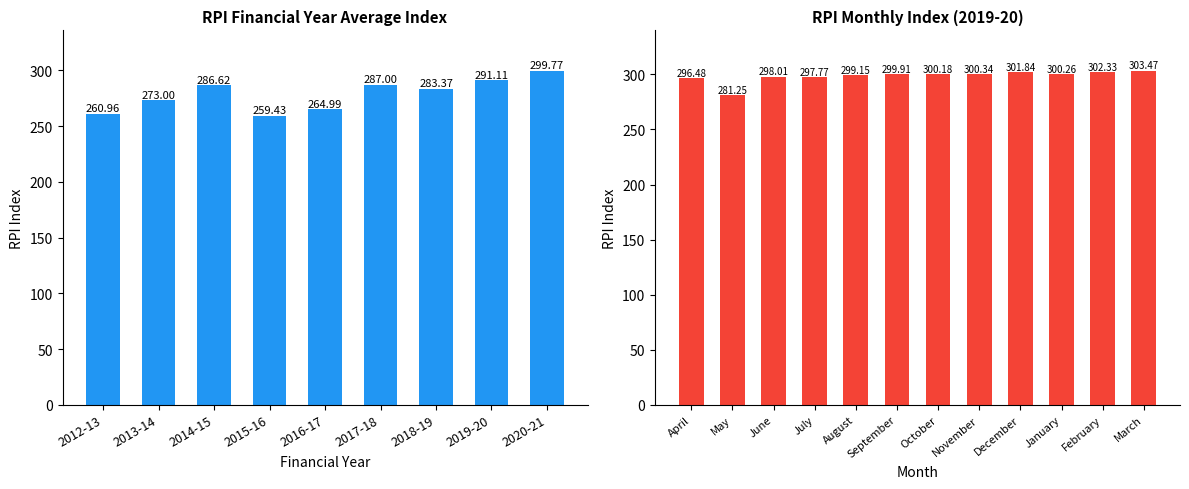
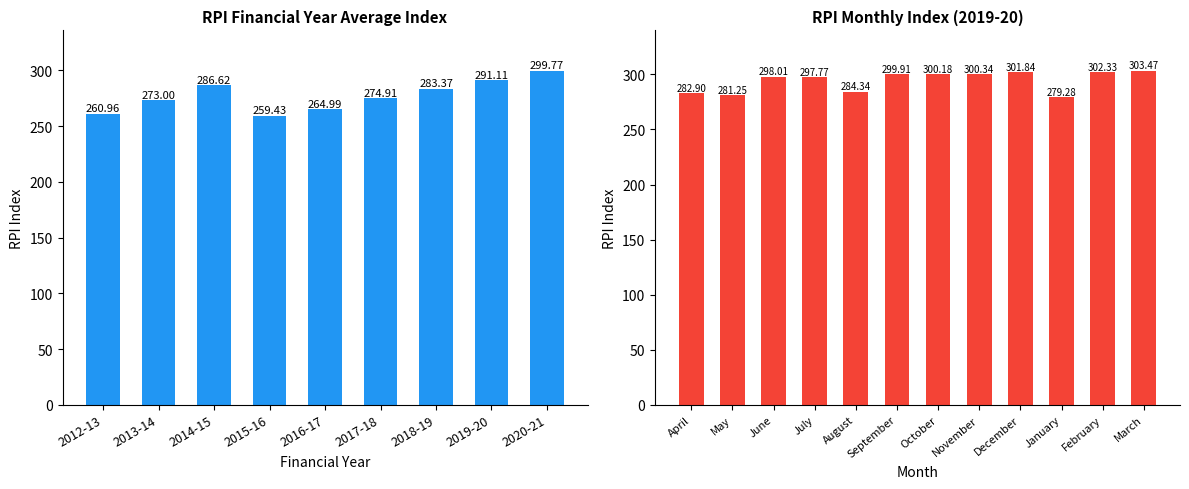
RPI Financial Year Average Index, 2017-18: 287.00 -> 274.91
RPI Monthly Index (2019-20), April: 296.48 -> 282.90
RPI Monthly Index (2019-20), August: 299.15 -> 284.34
RPI Monthly Index (2019-20), January: 300.26 -> 279.28
